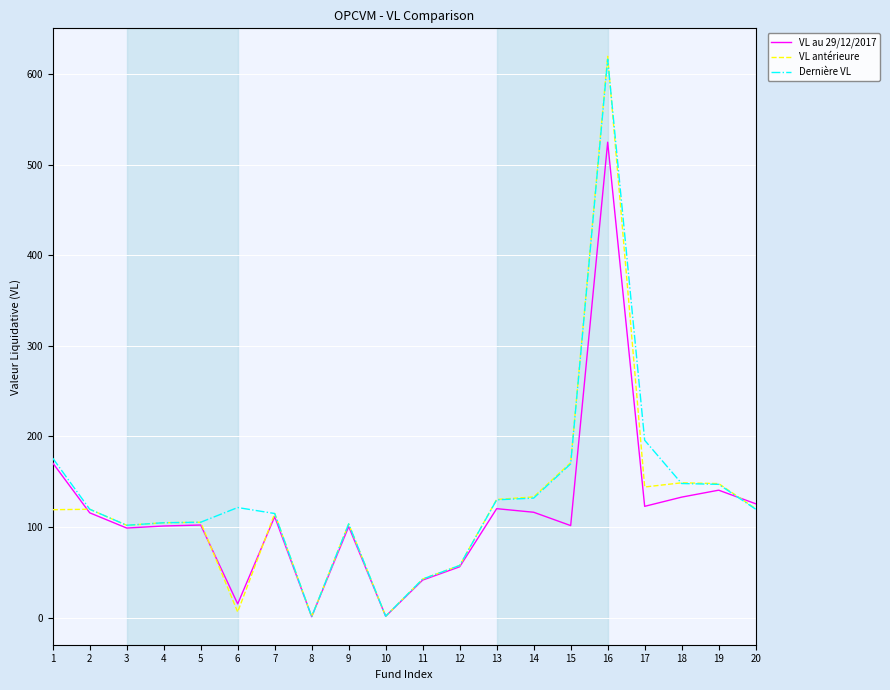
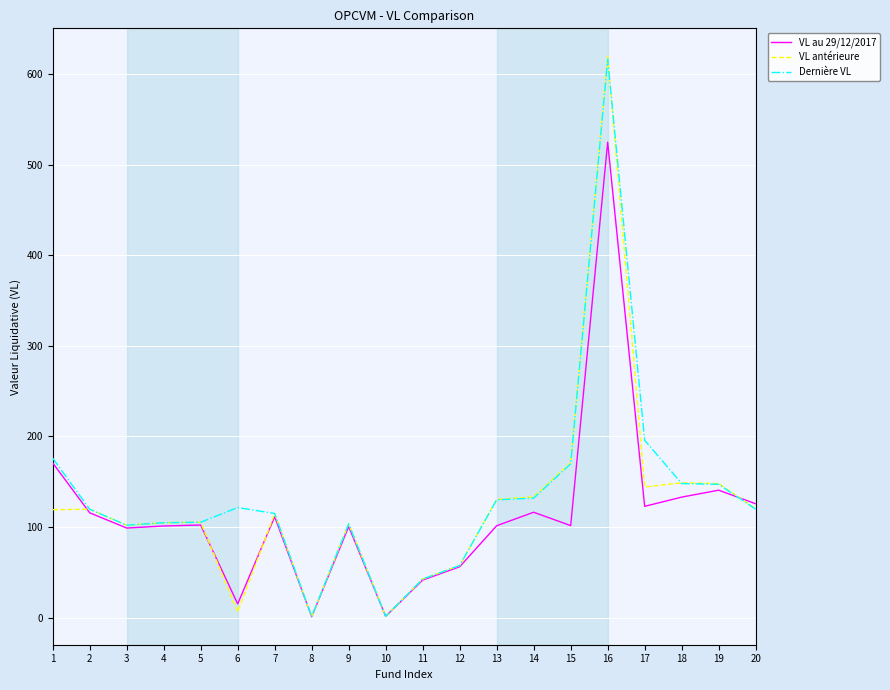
VL au 29/12/2017, 13: 120 -> 100
